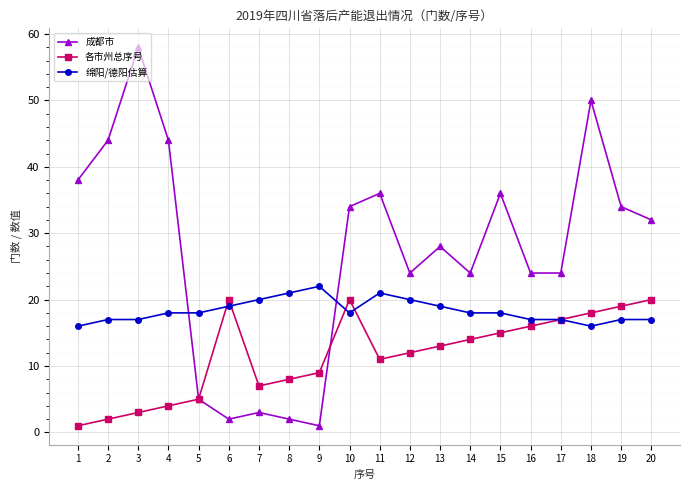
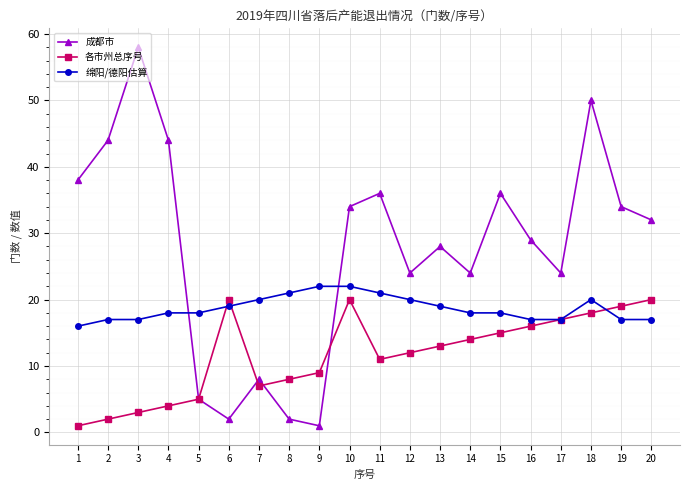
成都市, 7: 3 -> 8
绵阳/德阳估算, 10: 18 -> 22
成都市, 16: 24 -> 29
绵阳/德阳估算, 18: 16 -> 20
